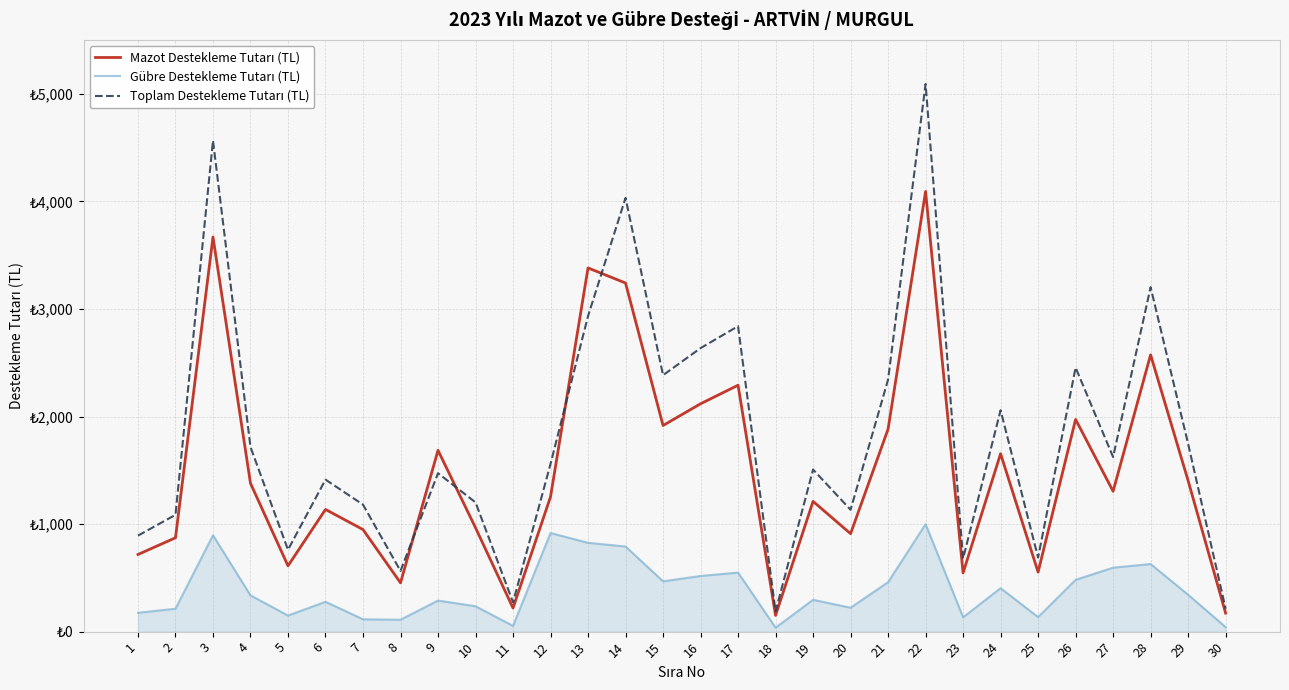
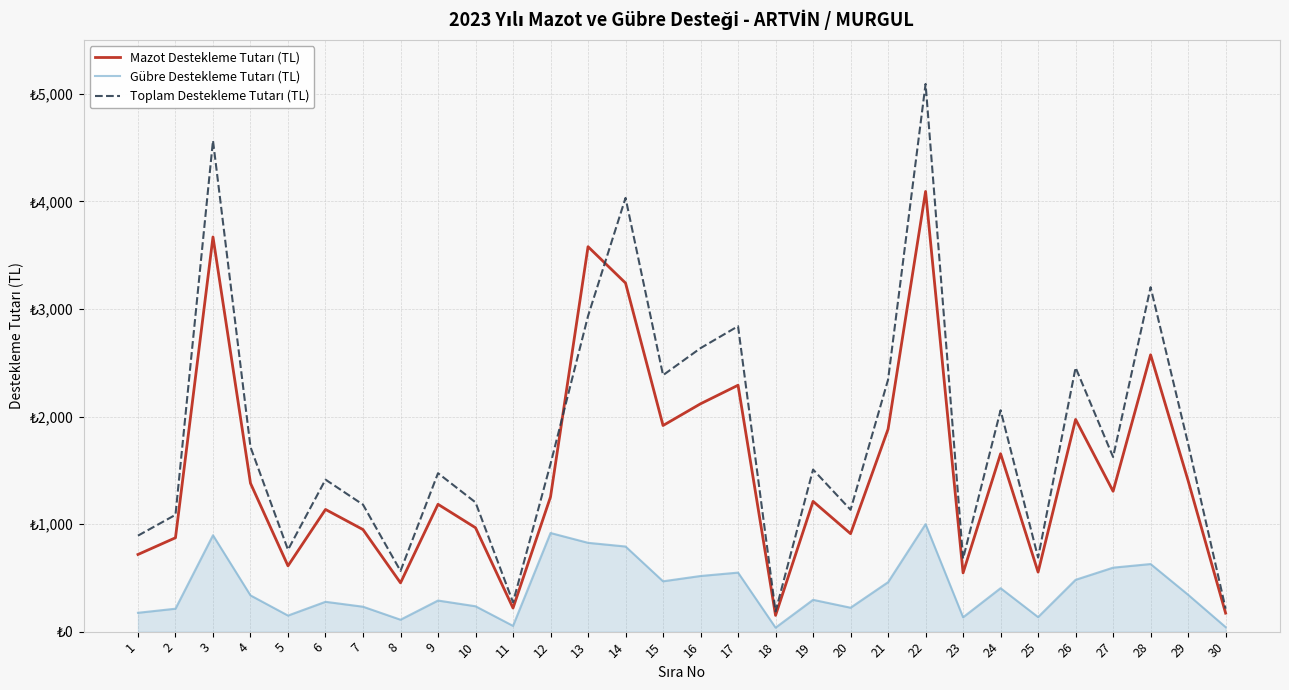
Gübre Destekleme Tutarı (TL), 7: ₺110 -> ₺230
Mazot Destekleme Tutarı (TL), 9: ₺1,690 -> ₺1,180
Mazot Destekleme Tutarı (TL), 13: ₺3,380 -> ₺3,580
